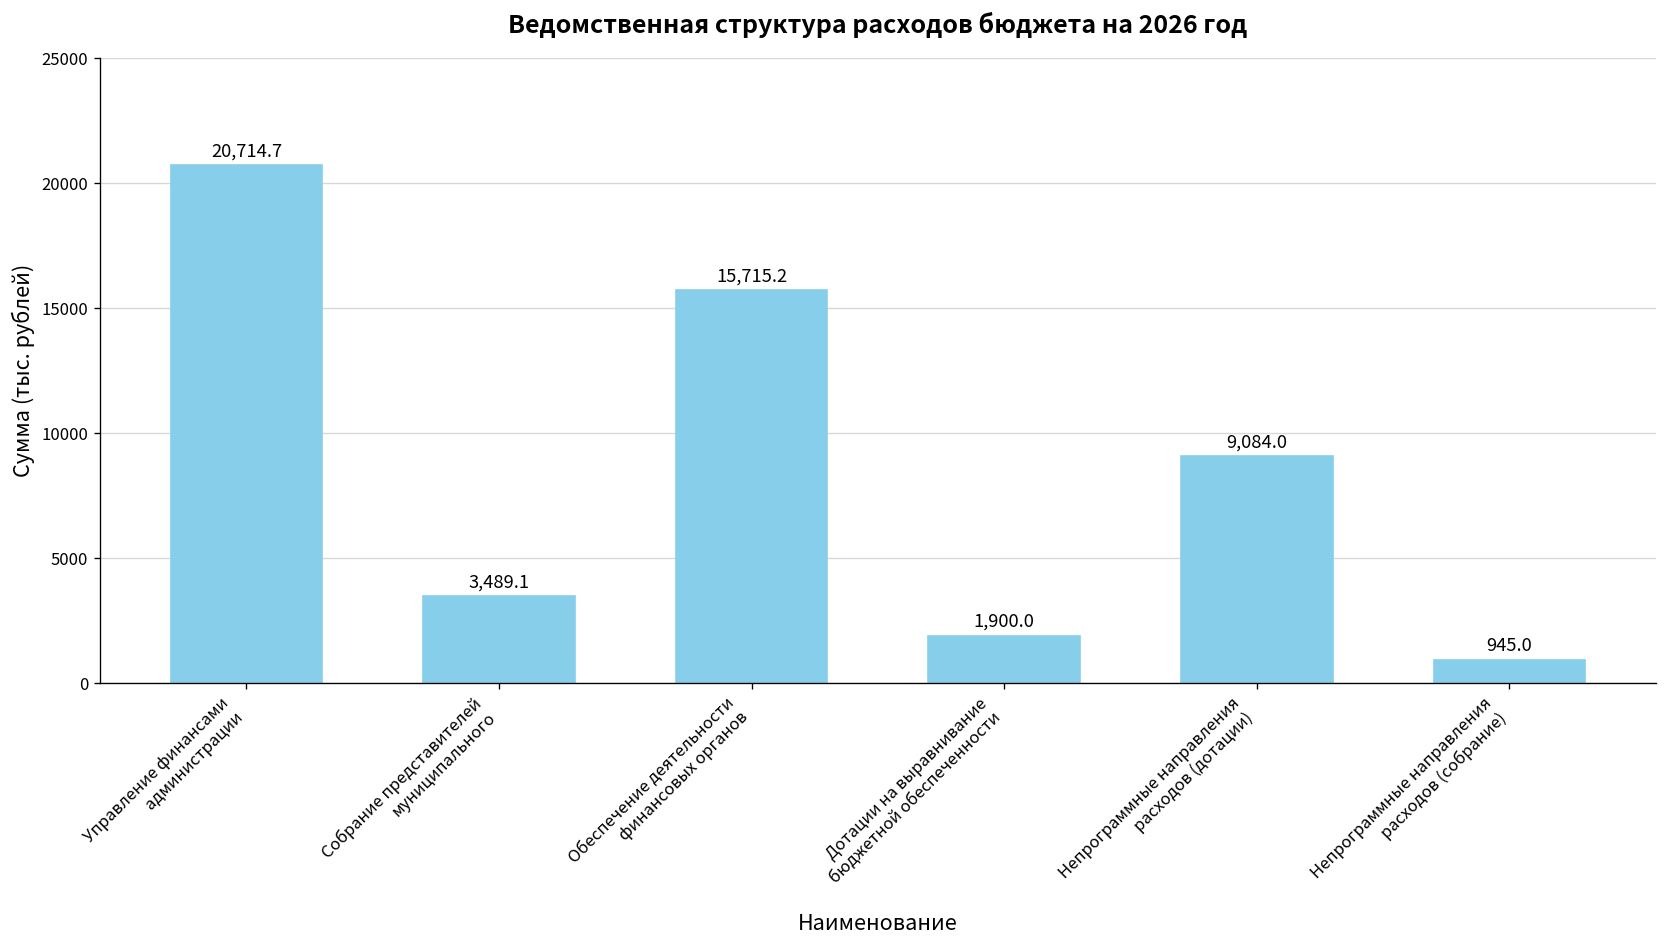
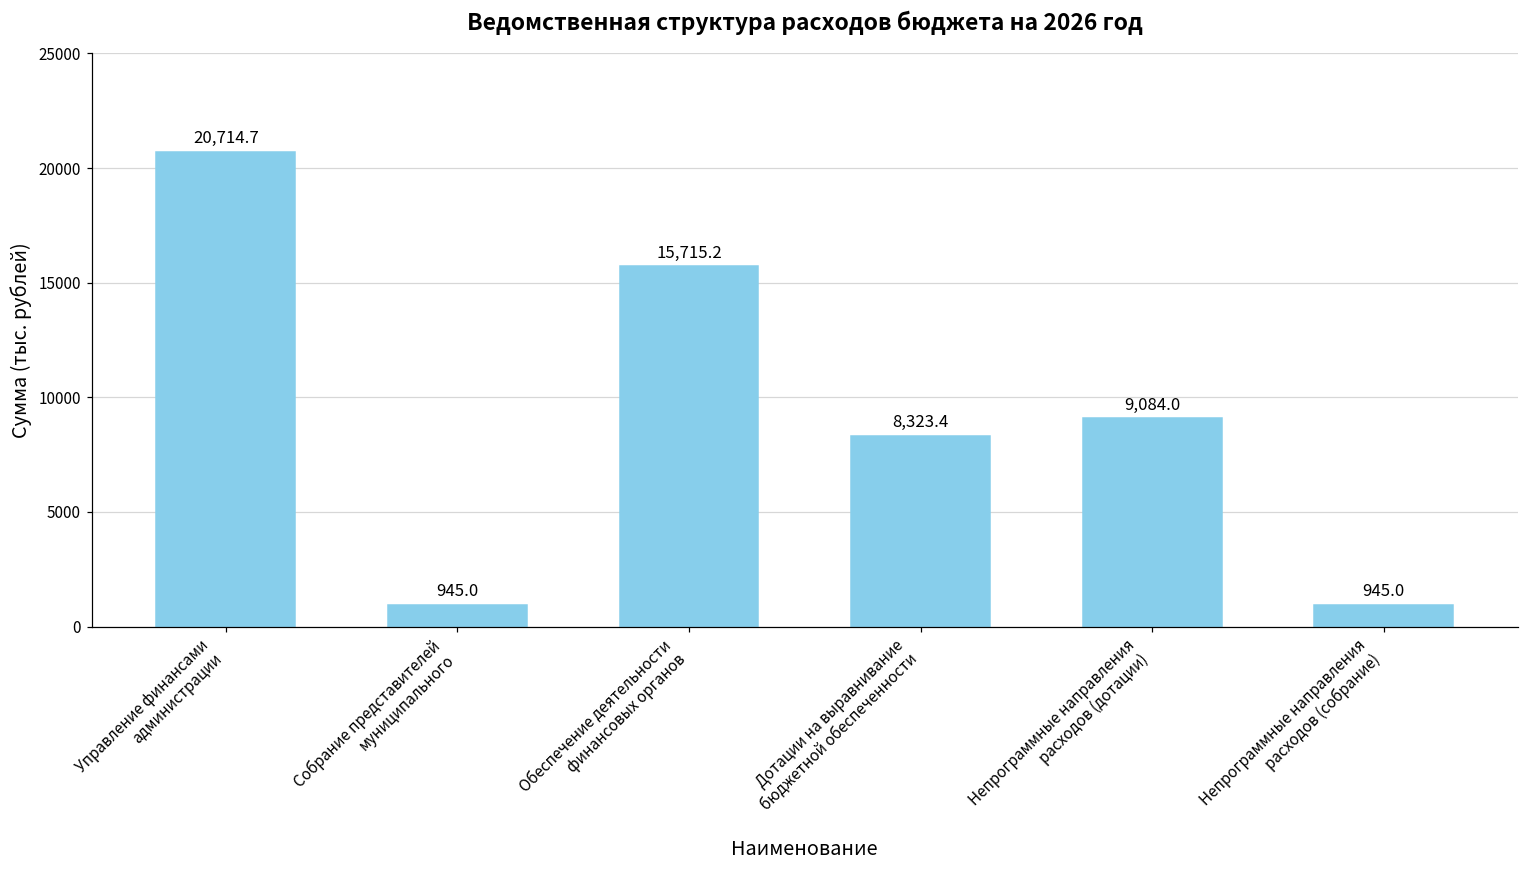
Собрание представителей муниципального: 3,489.1 -> 945.0
Дотации на выравнивание бюджетной обеспеченности: 1,900.0 -> 8,323.4
